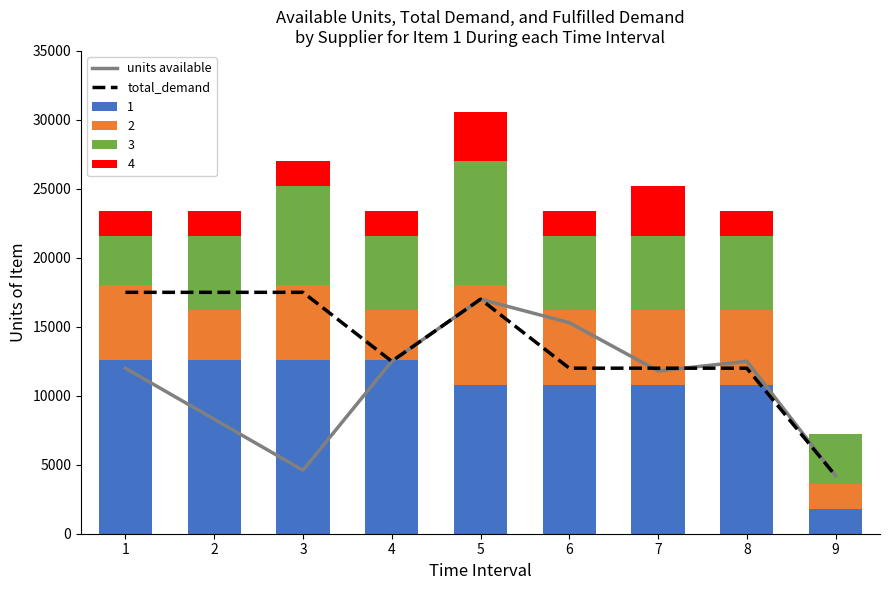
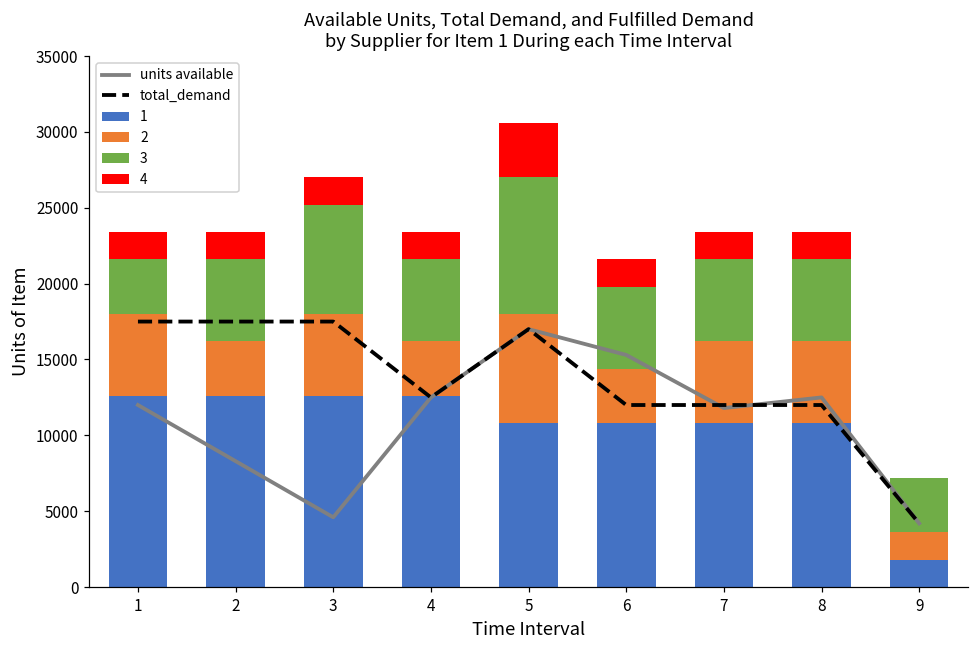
2, 6: 5400 -> 3600
4, 7: 3600 -> 1800
